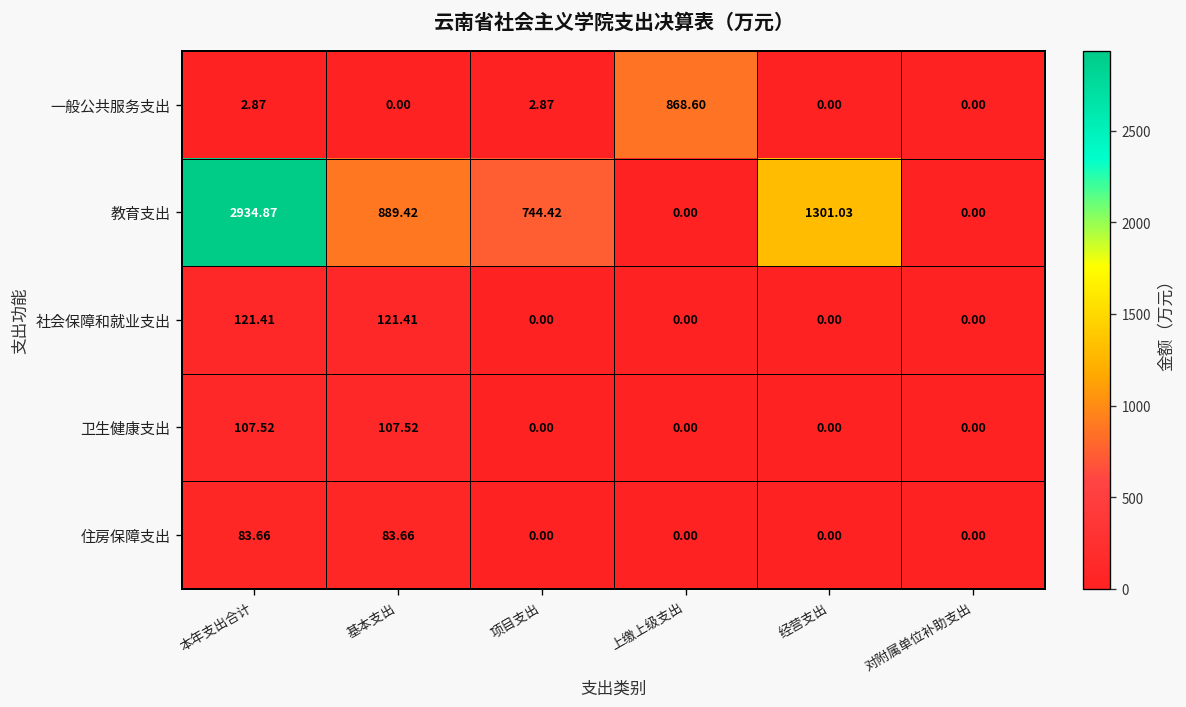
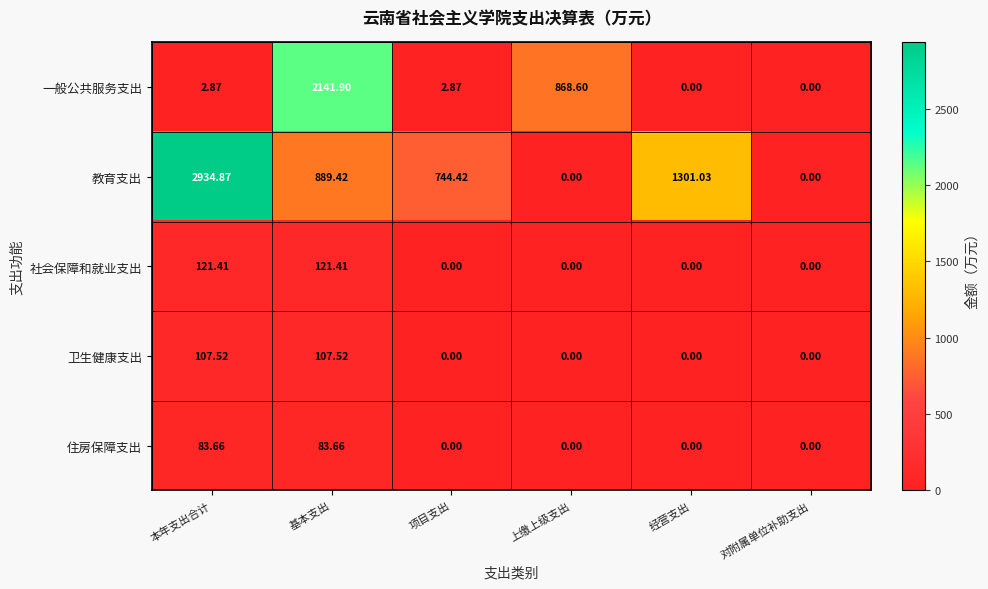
一般公共服务支出, 基本支出: 0.00 -> 2141.90
